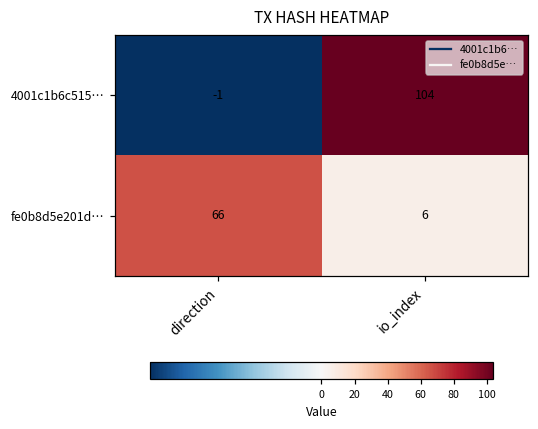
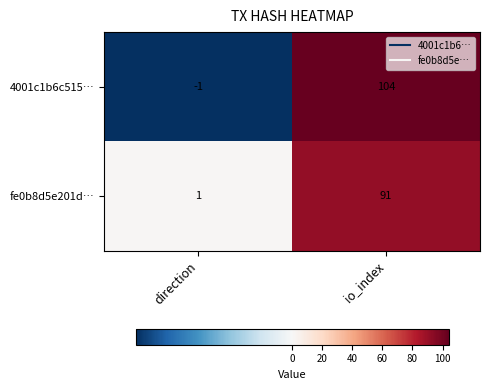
fe0b8d5e201d…, direction: 66 -> 1
fe0b8d5e201d…, io_index: 6 -> 91
